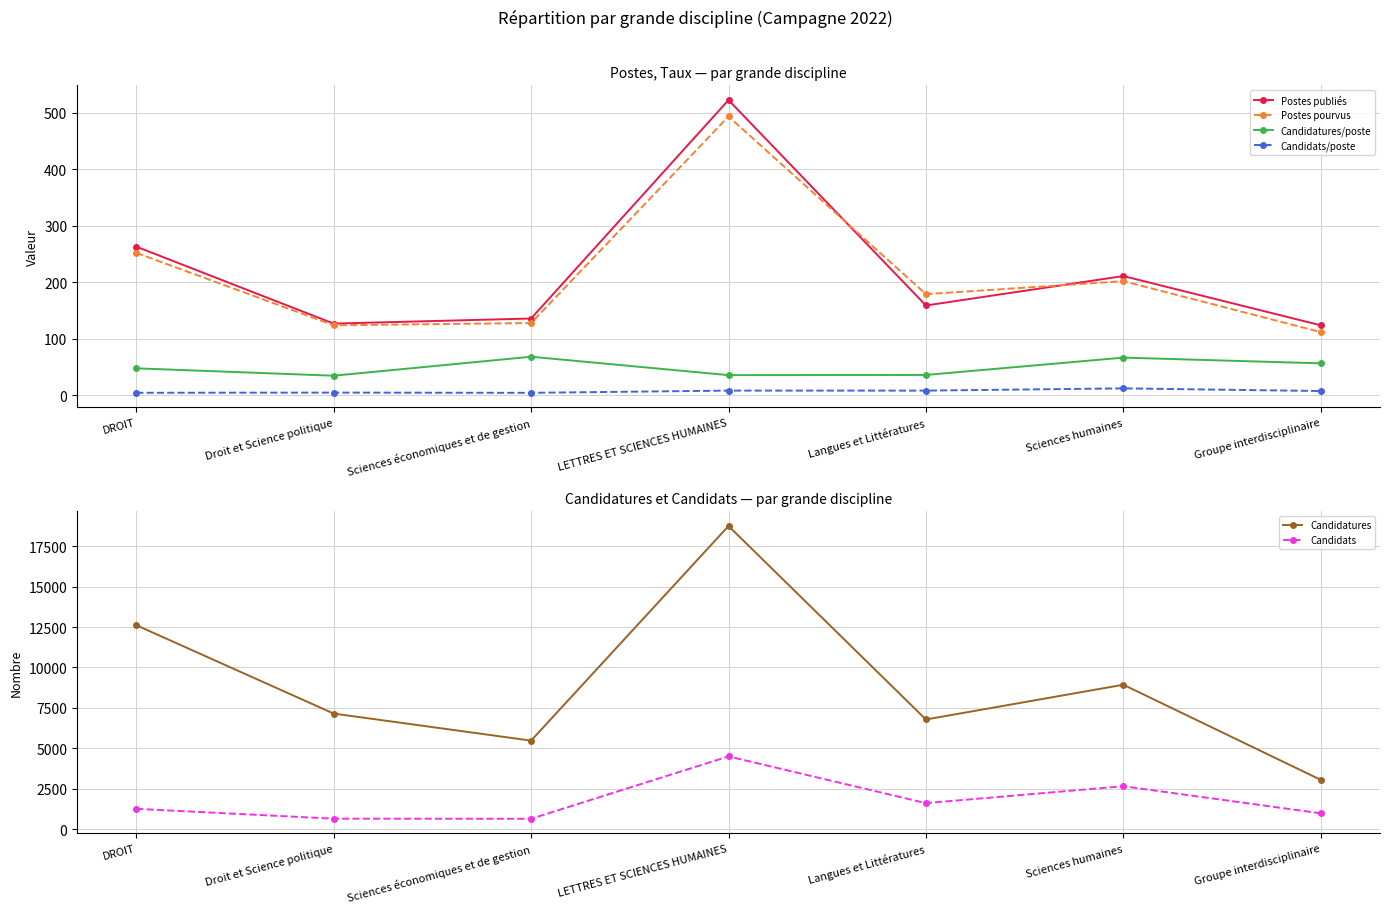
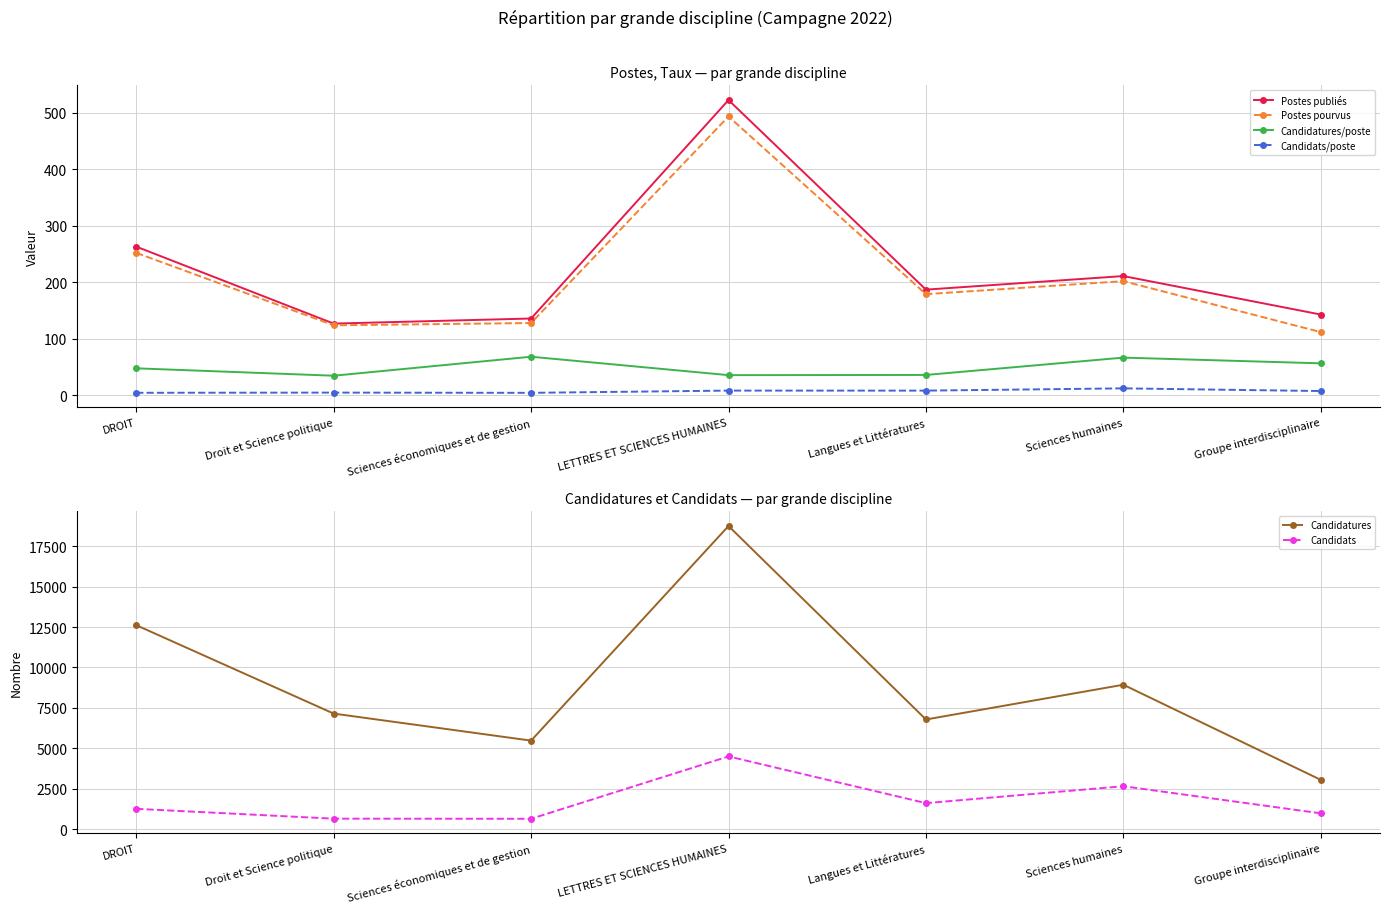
Postes, Taux — par grande discipline, Postes publiés, Langues et Littératures: 160 -> 190
Postes, Taux — par grande discipline, Postes publiés, Groupe interdisciplinaire: 120 -> 140
